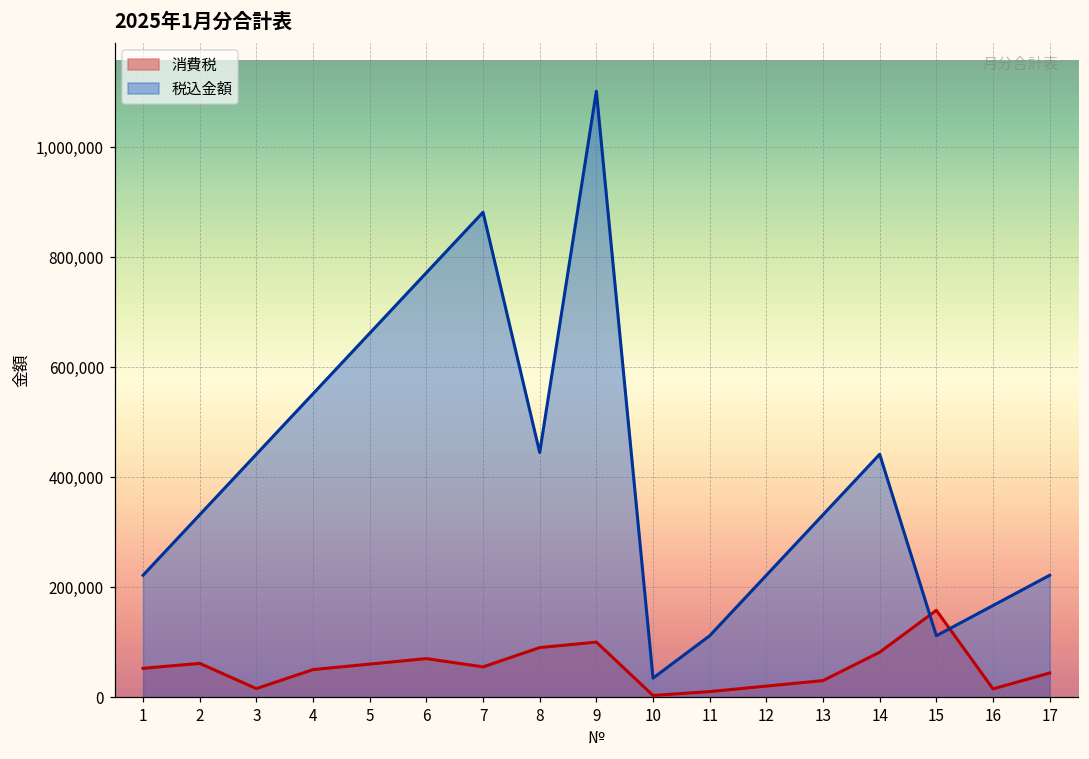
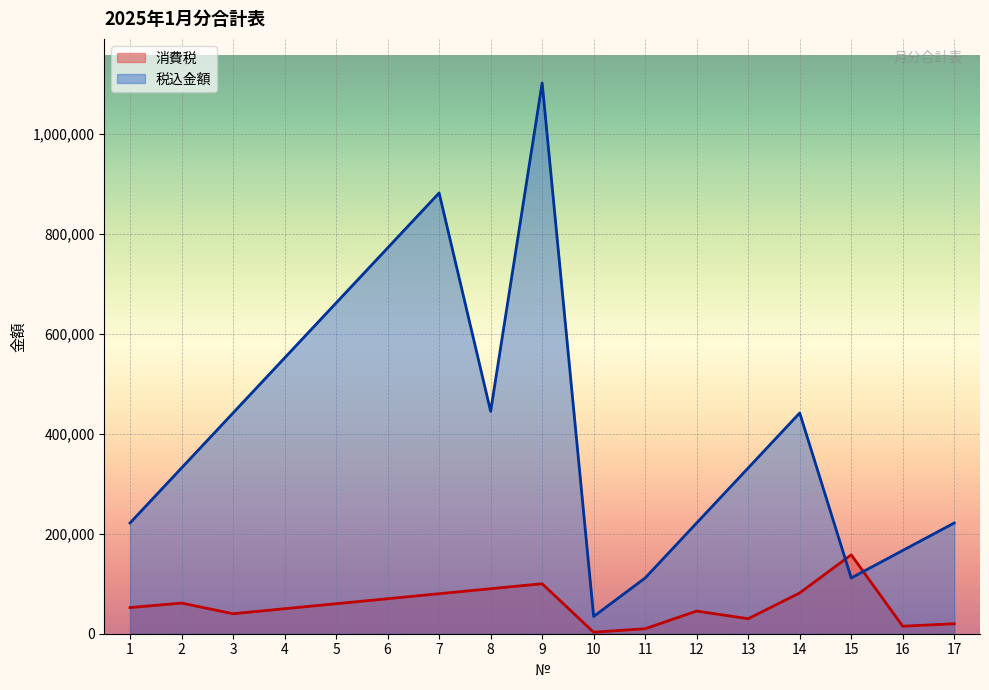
消費税, 3: 20,000 -> 40,000
消費税, 7: 50,000 -> 80,000
消費税, 12: 20,000 -> 50,000
消費税, 17: 40,000 -> 20,000
